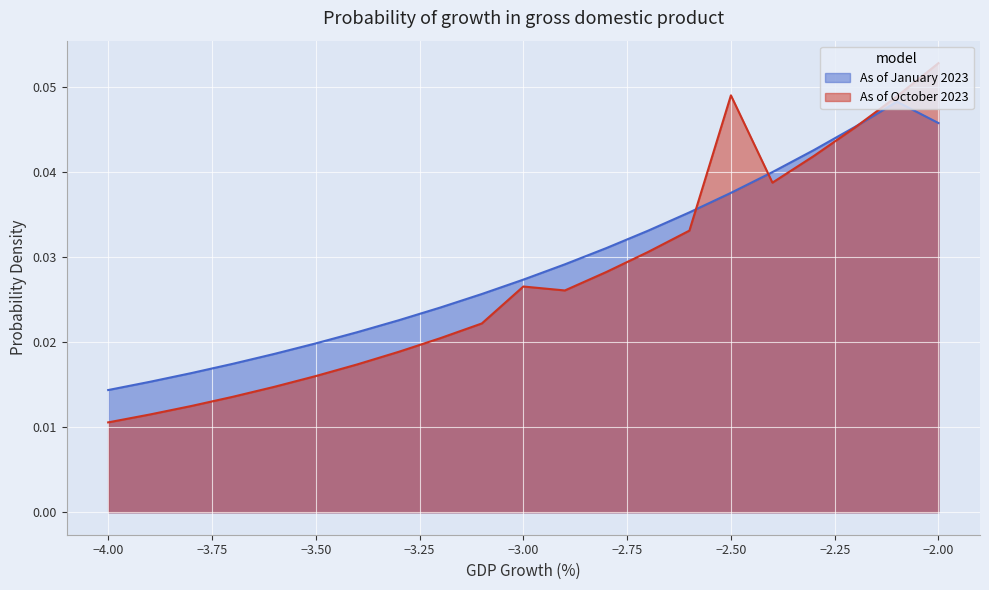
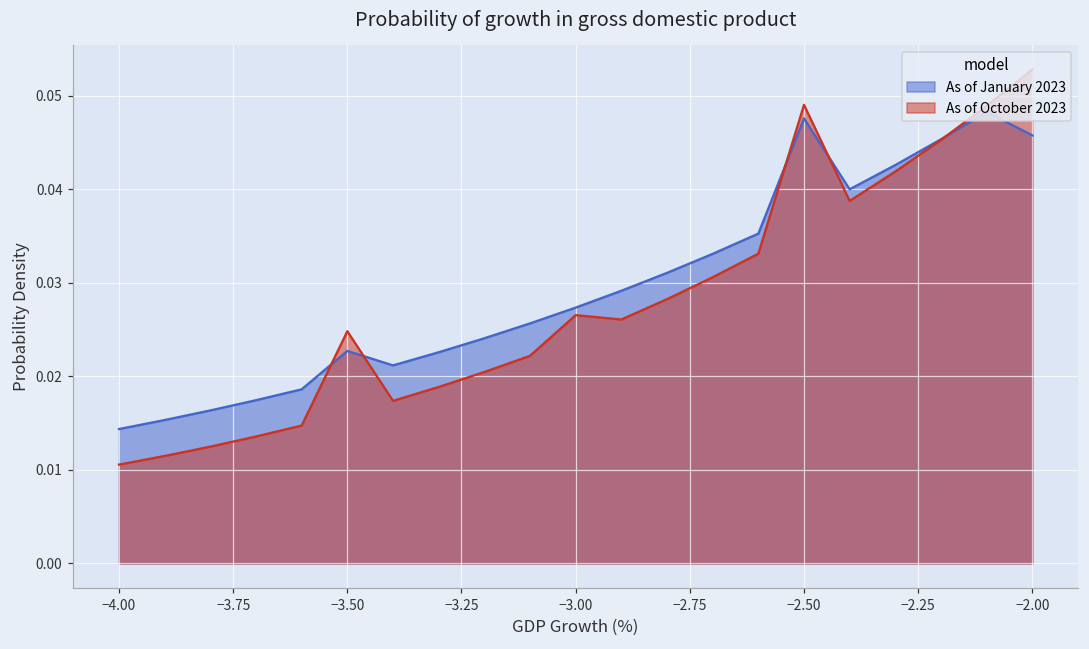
As of January 2023, −3.50: 0.020 -> 0.023
As of October 2023, −3.50: 0.016 -> 0.025
As of January 2023, −2.50: 0.038 -> 0.048
